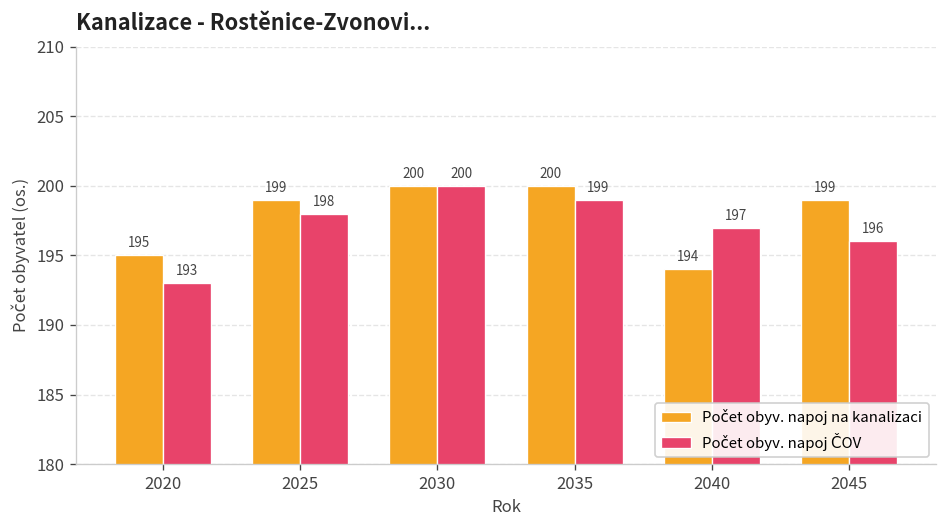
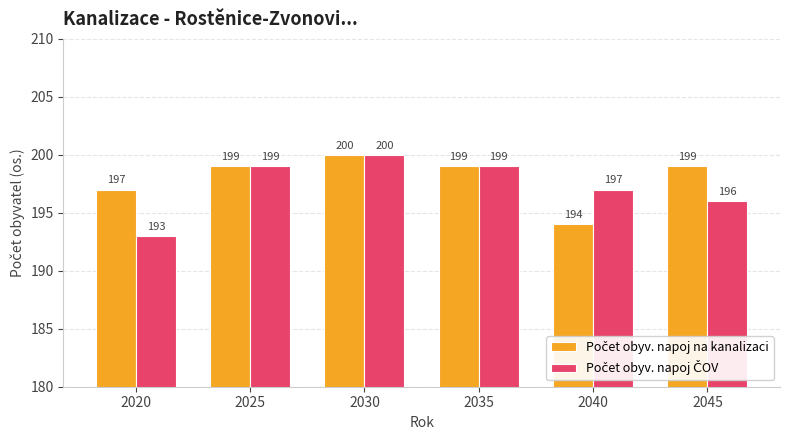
Počet obyv. napoj na kanalizaci, 2020: 195 -> 197
Počet obyv. napoj ČOV, 2025: 198 -> 199
Počet obyv. napoj na kanalizaci, 2035: 200 -> 199
